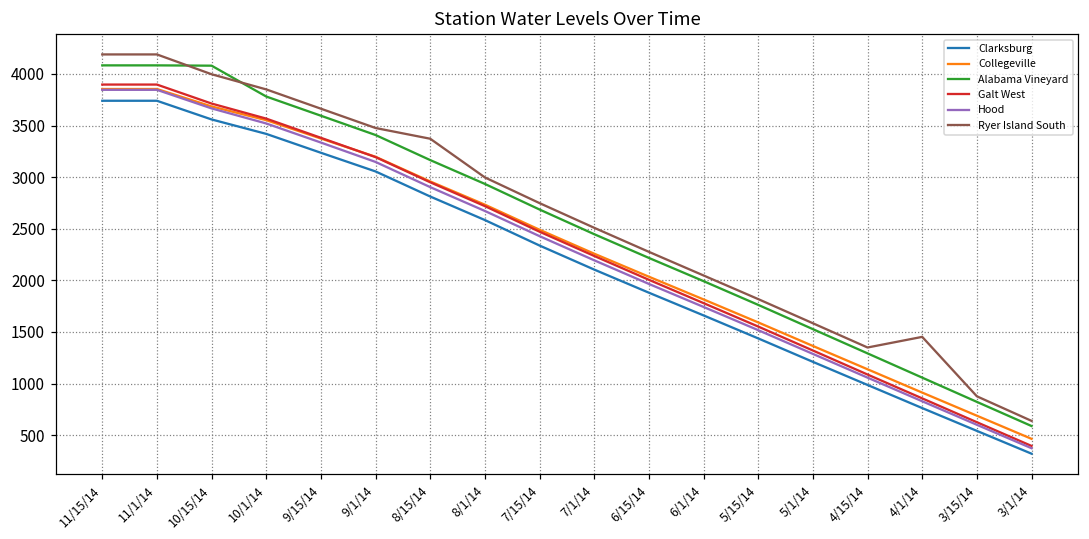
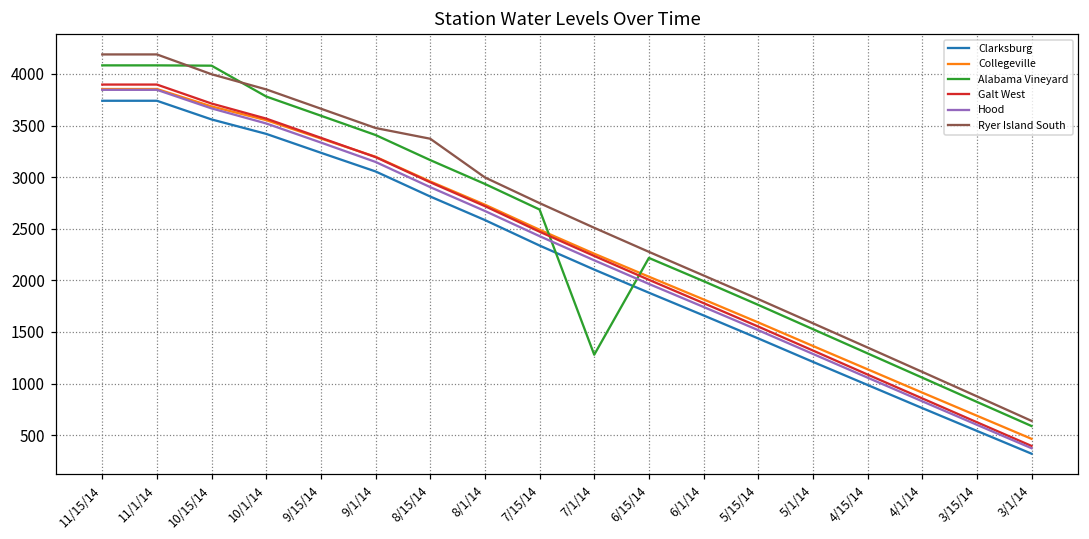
Alabama Vineyard, 7/1/14: 2400 -> 1300
Ryer Island South, 4/1/14: 1500 -> 1100
